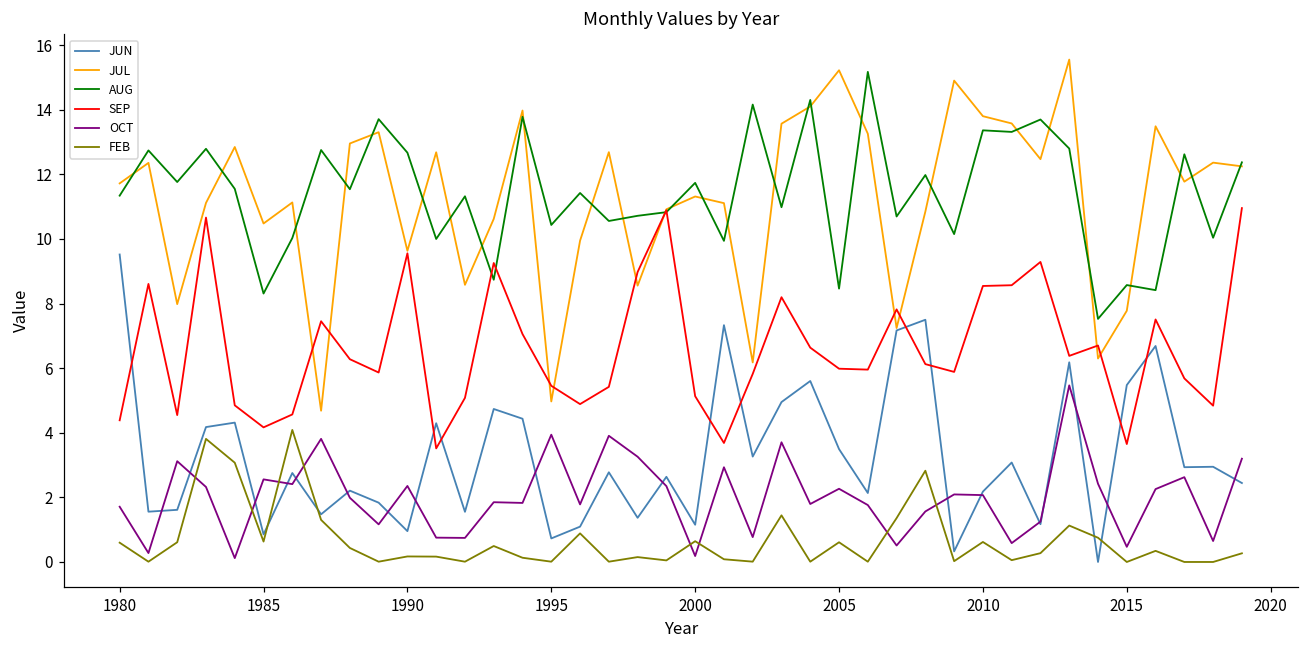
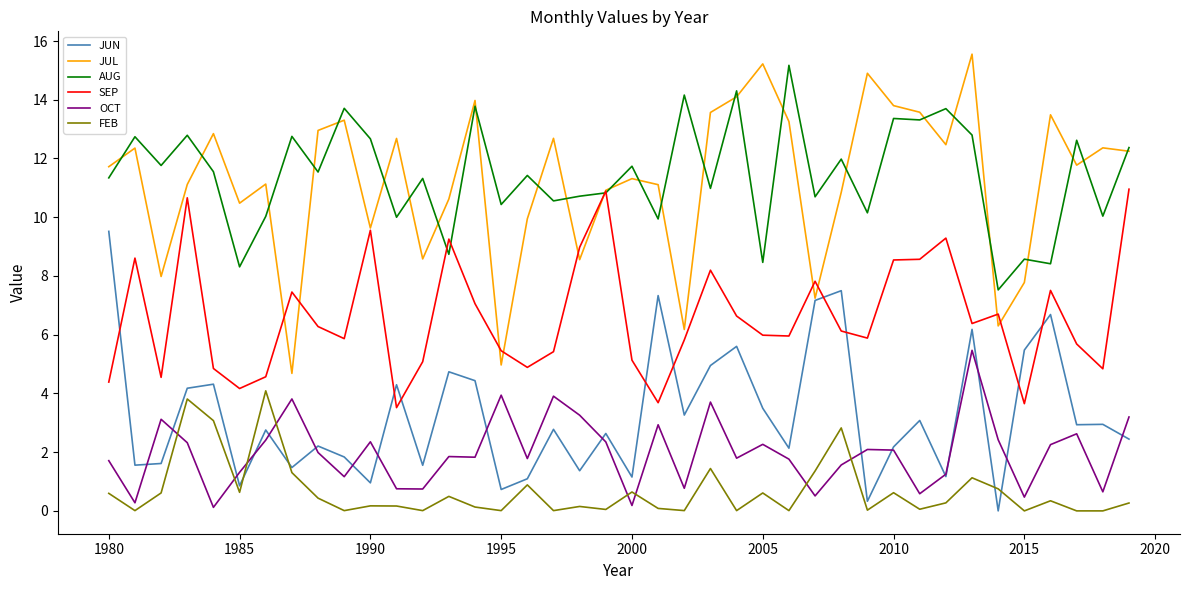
OCT, 1985: 2.6 -> 1.3
